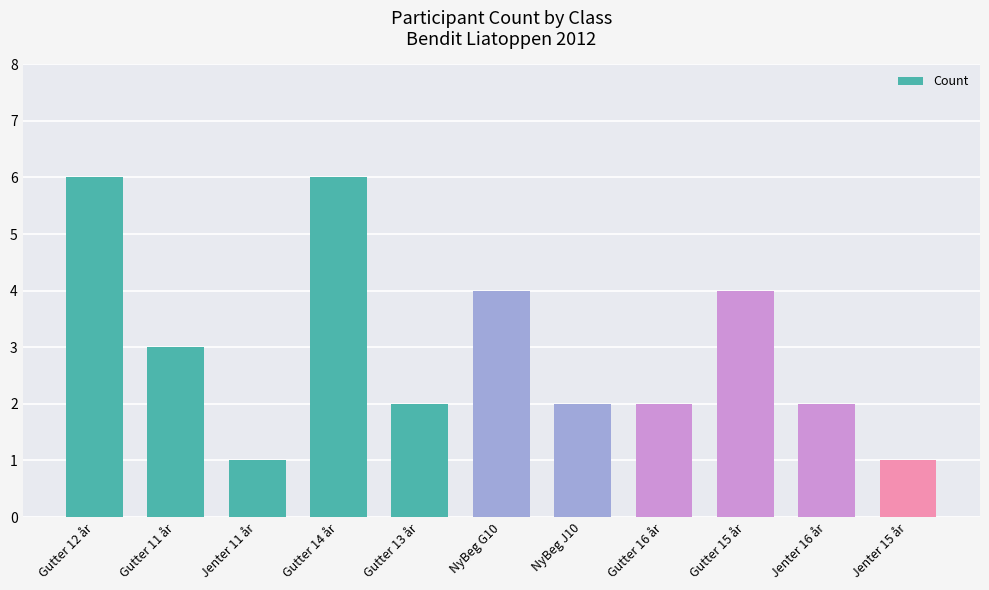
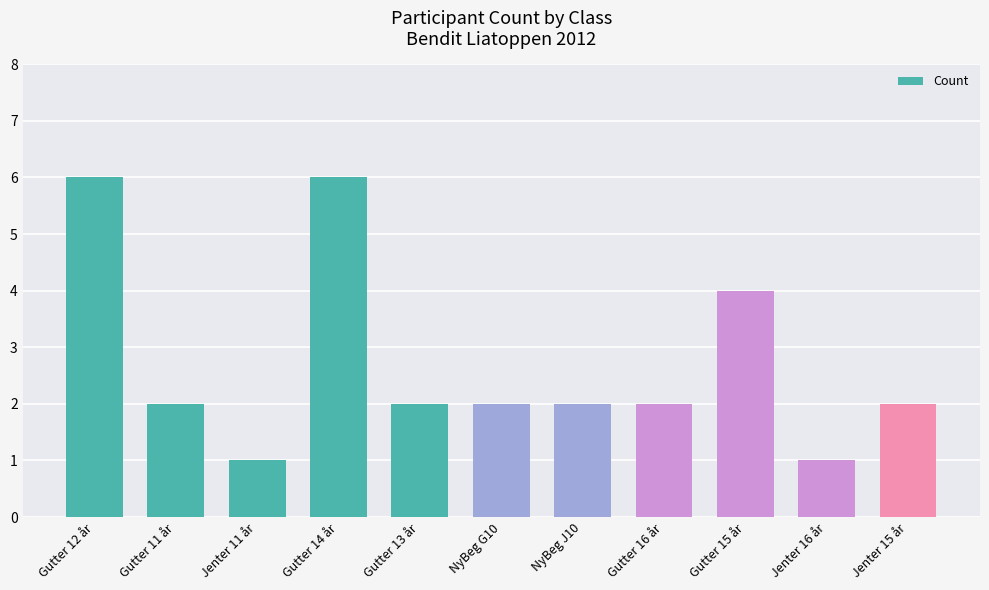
Gutter 11 år: 3 -> 2
NyBeg G10: 4 -> 2
Jenter 16 år: 2 -> 1
Jenter 15 år: 1 -> 2
